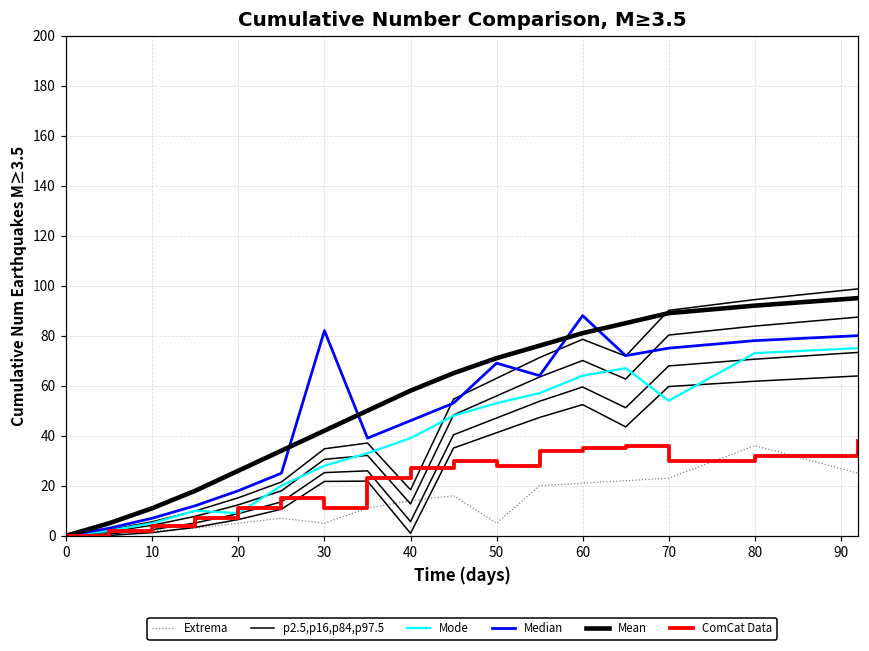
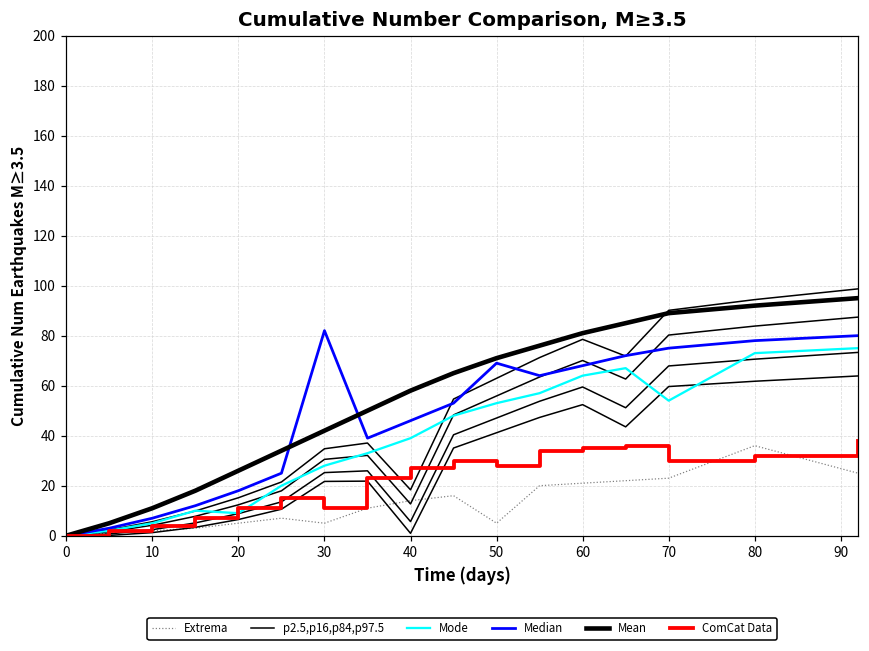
Median, 60: 88 -> 68
